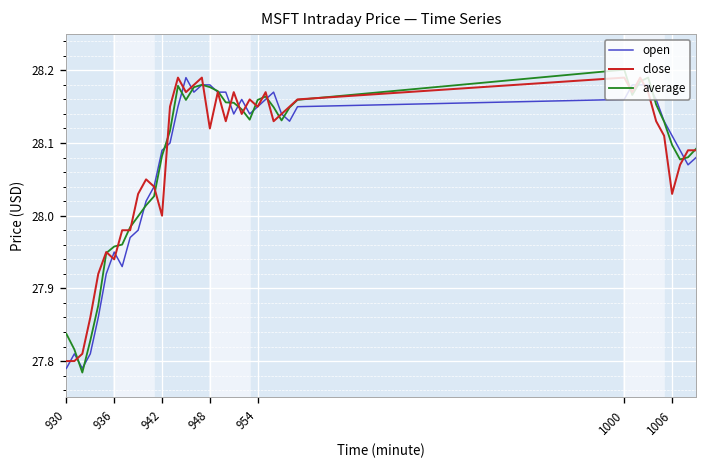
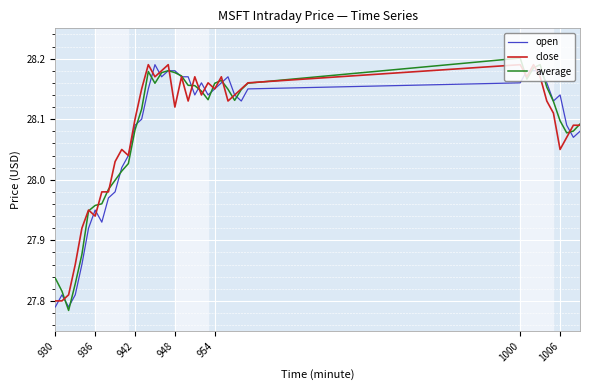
close, 942: 28.0 -> 28.1
open, 1006: 28.11 -> 28.14
close, 1006: 28.03 -> 28.05
